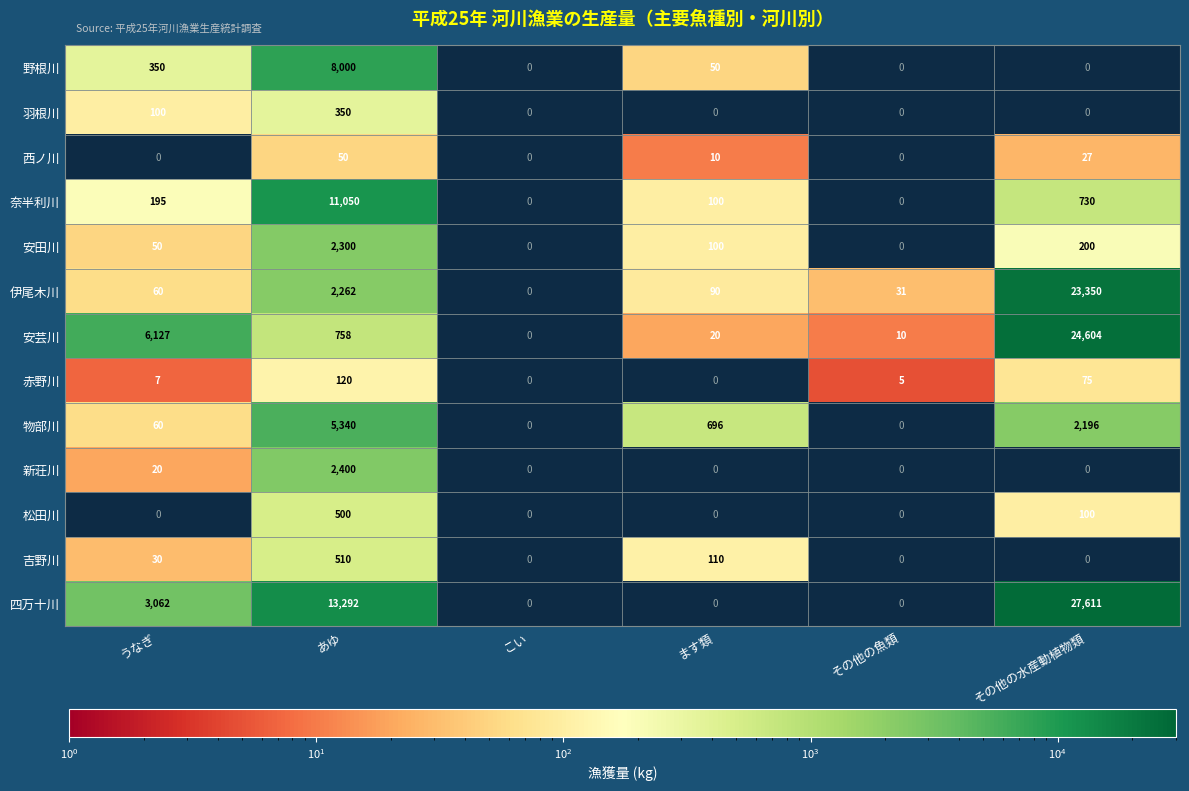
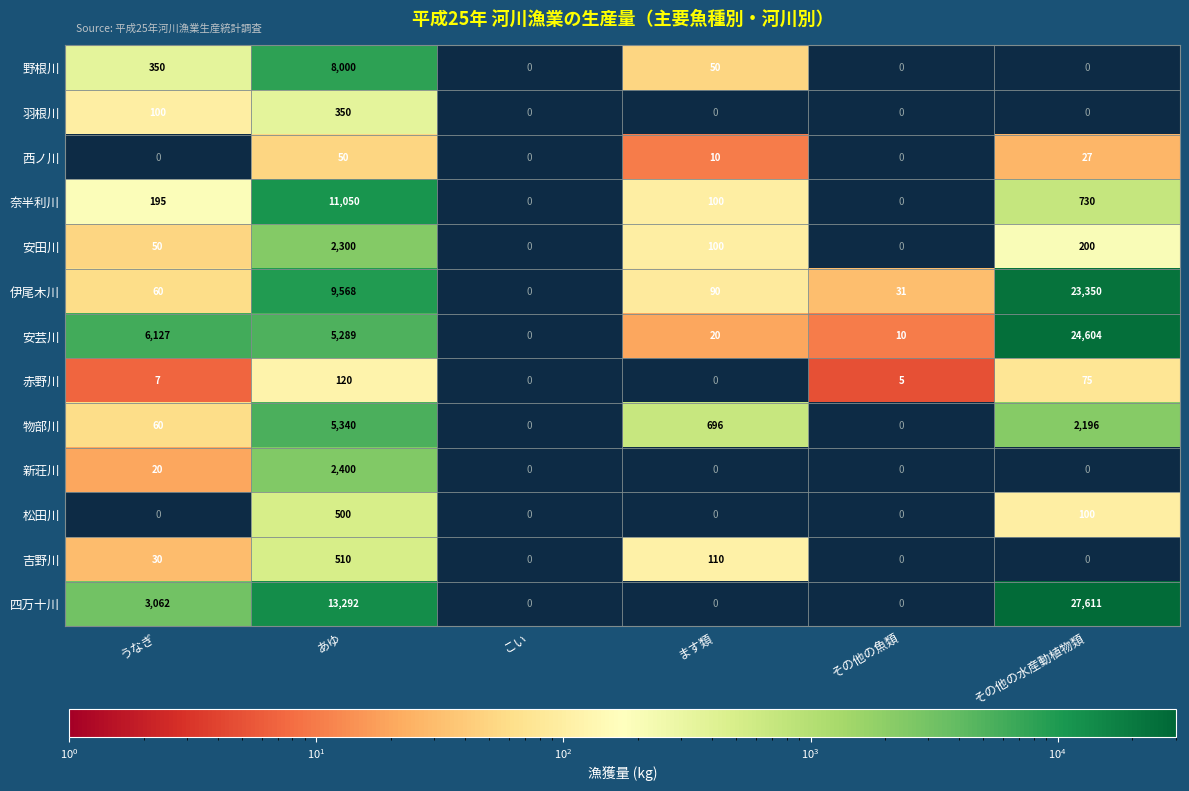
伊尾木川, あゆ: 2,262 -> 9,568
安芸川, あゆ: 758 -> 5,289
